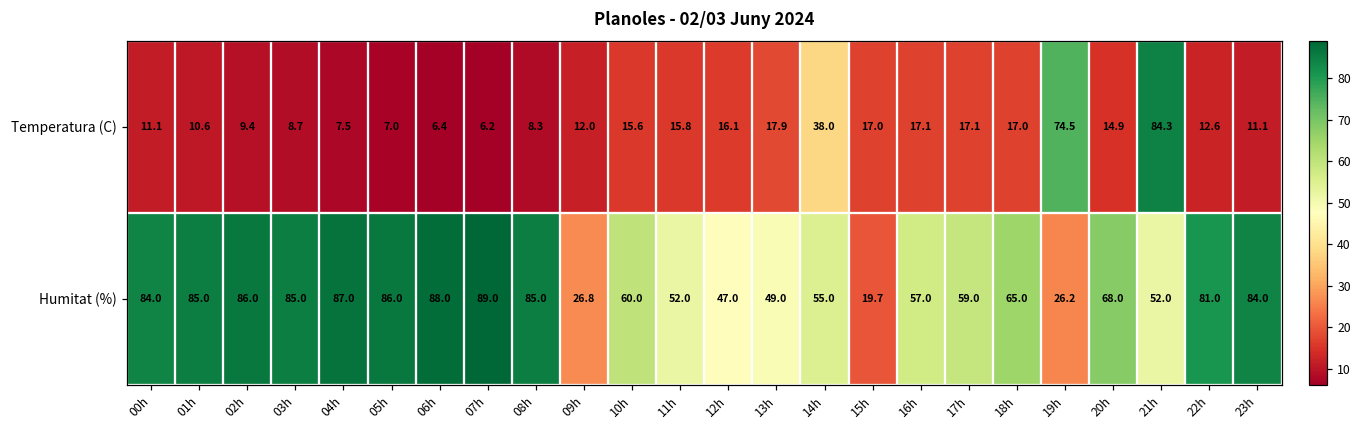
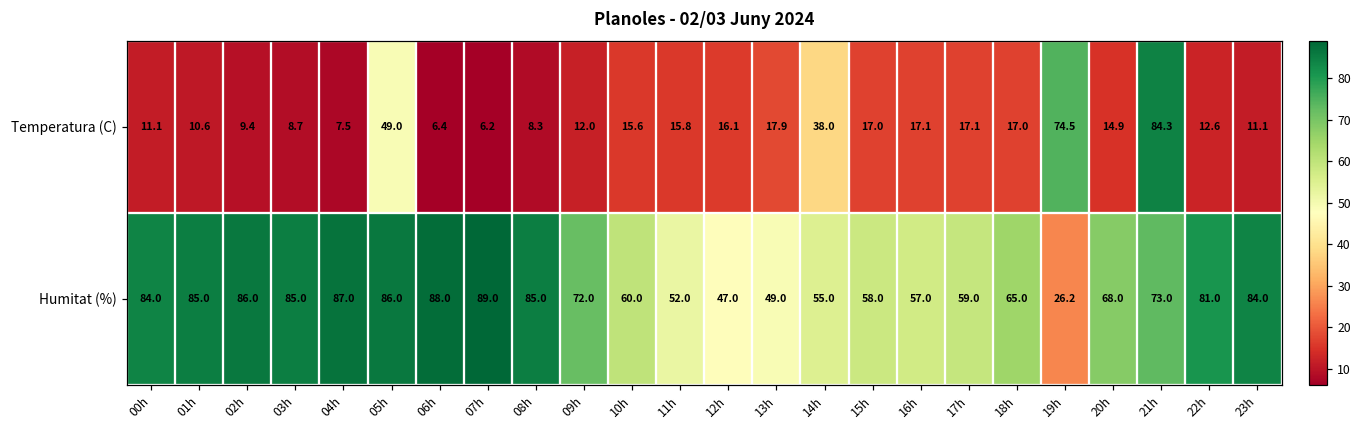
Temperatura (C), 05h: 7.0 -> 49.0
Humitat (%), 09h: 26.8 -> 72.0
Humitat (%), 15h: 19.7 -> 58.0
Humitat (%), 21h: 52.0 -> 73.0
